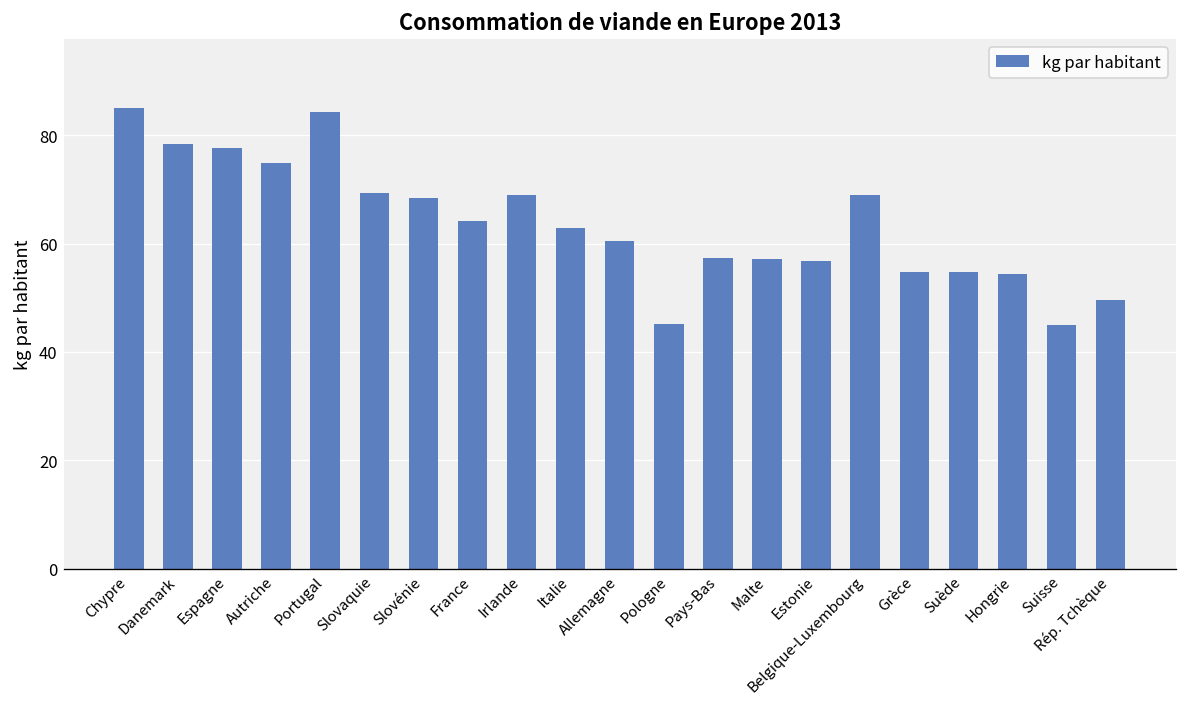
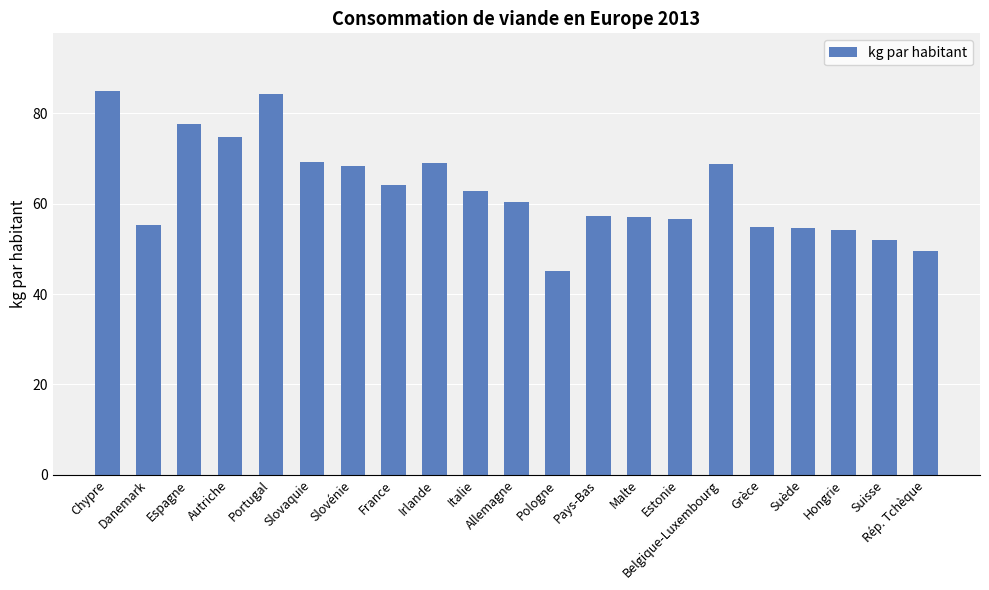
Danemark: 78 -> 55
Suisse: 45 -> 52
